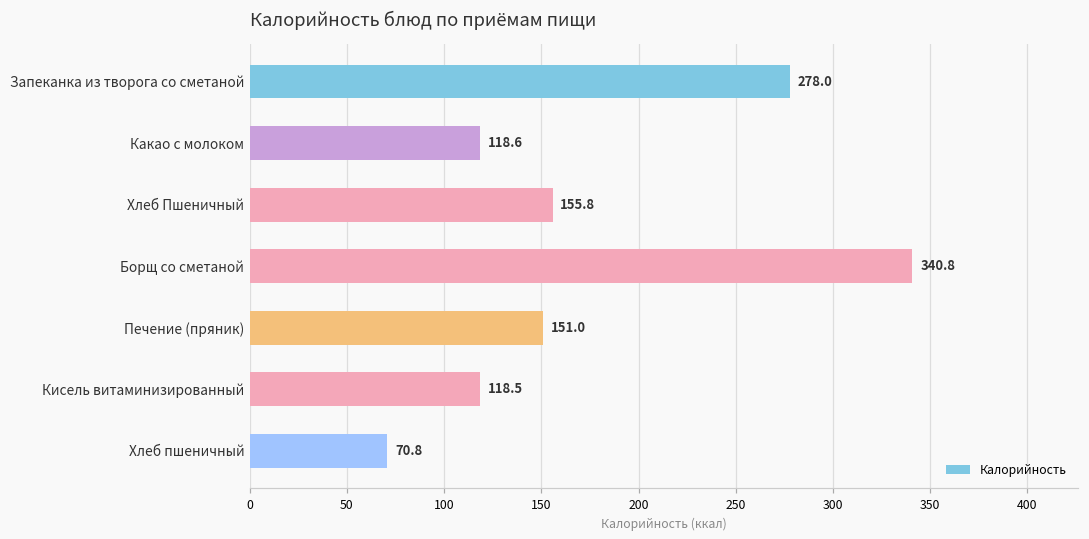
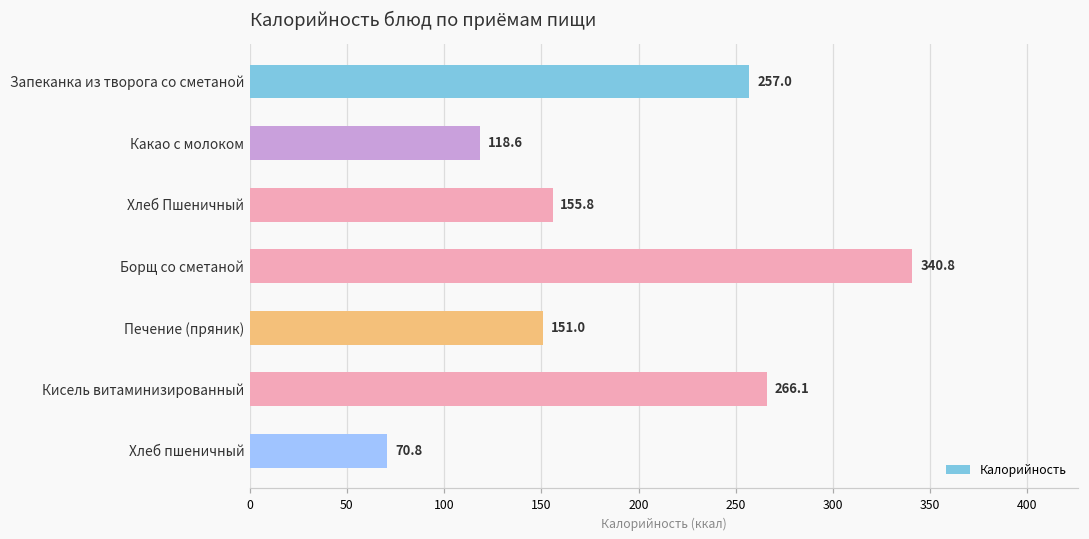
Запеканка из творога со сметаной: 278.0 -> 257.0
Кисель витаминизированный: 118.5 -> 266.1
